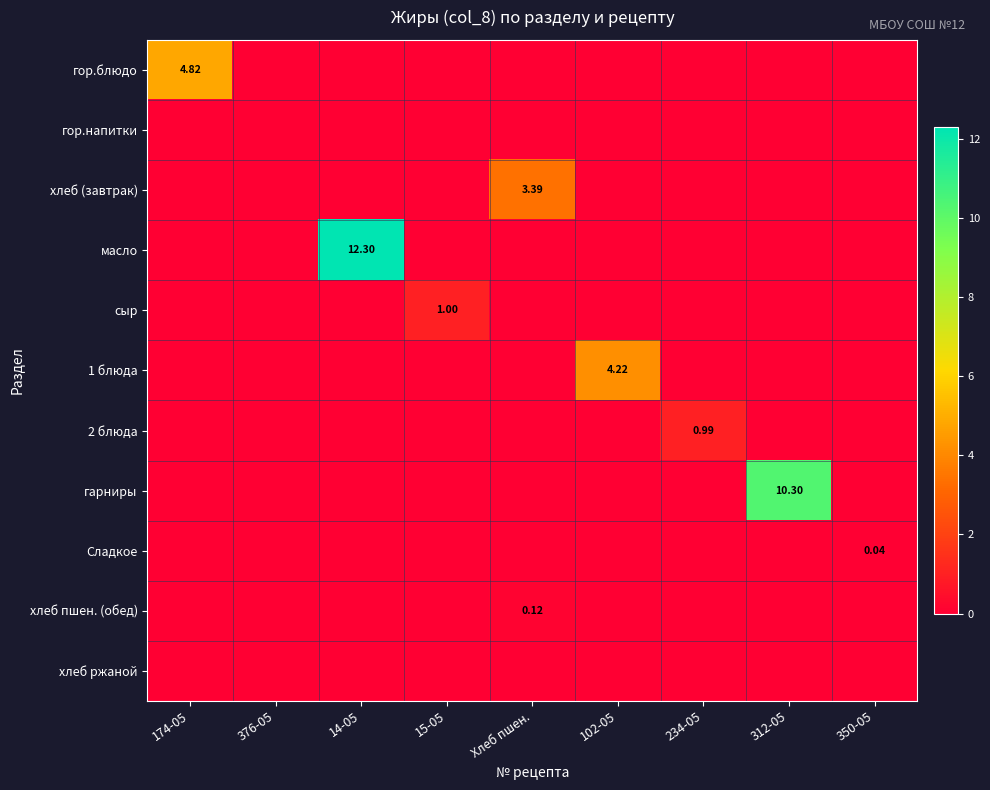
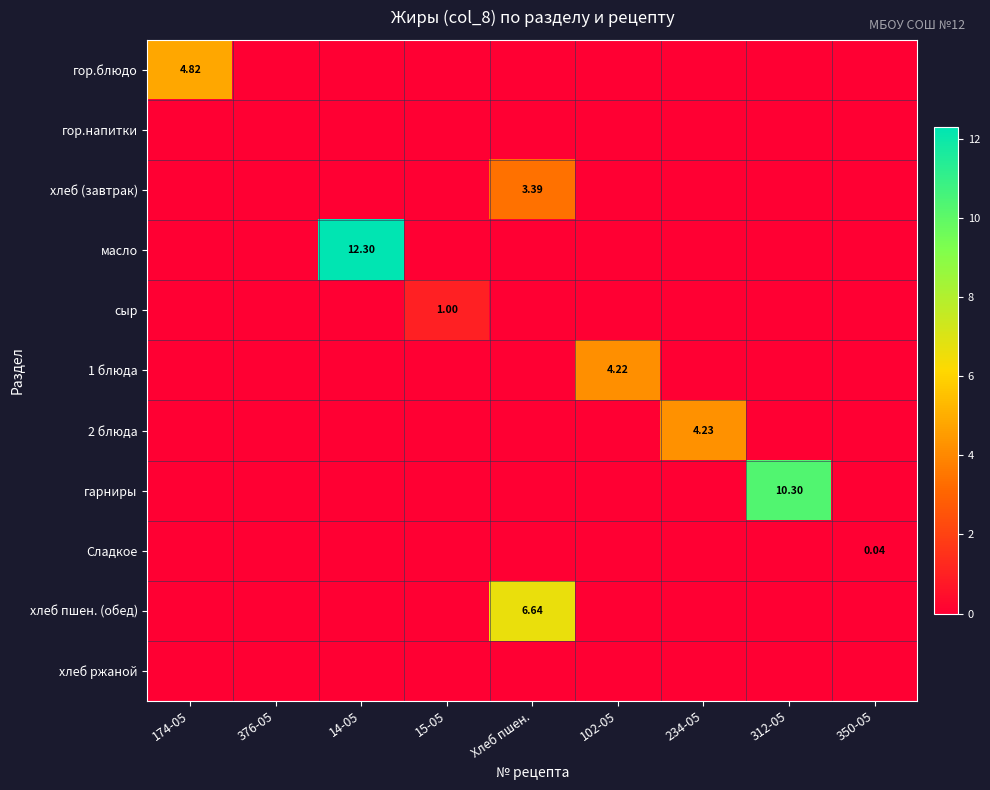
2 блюда, 234-05: 0.99 -> 4.23
хлеб пшен. (обед), Хлеб пшен.: 0.12 -> 6.64
